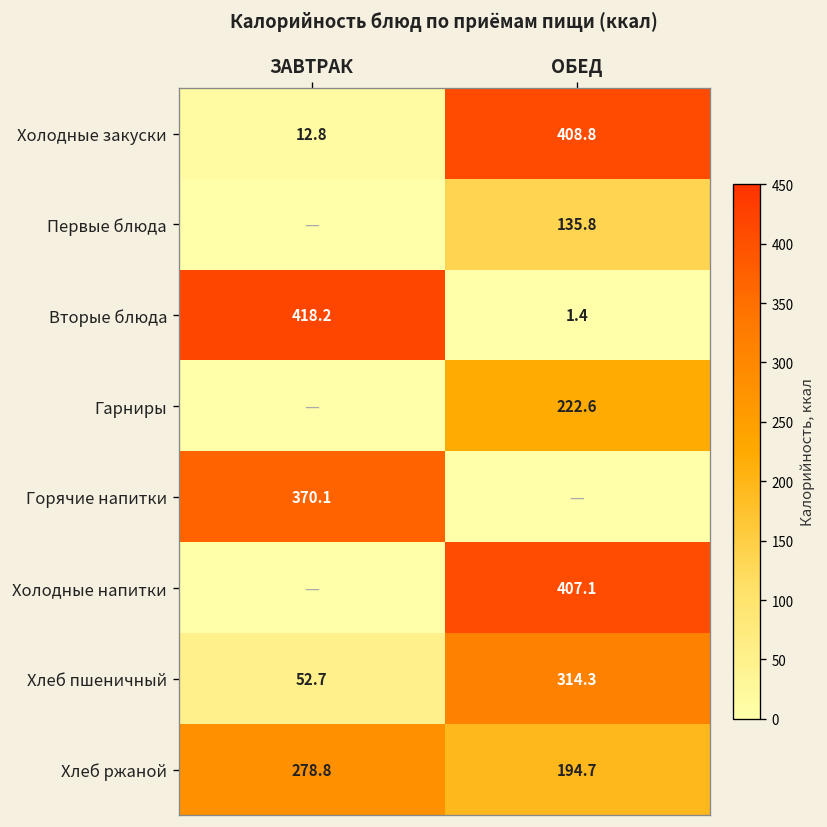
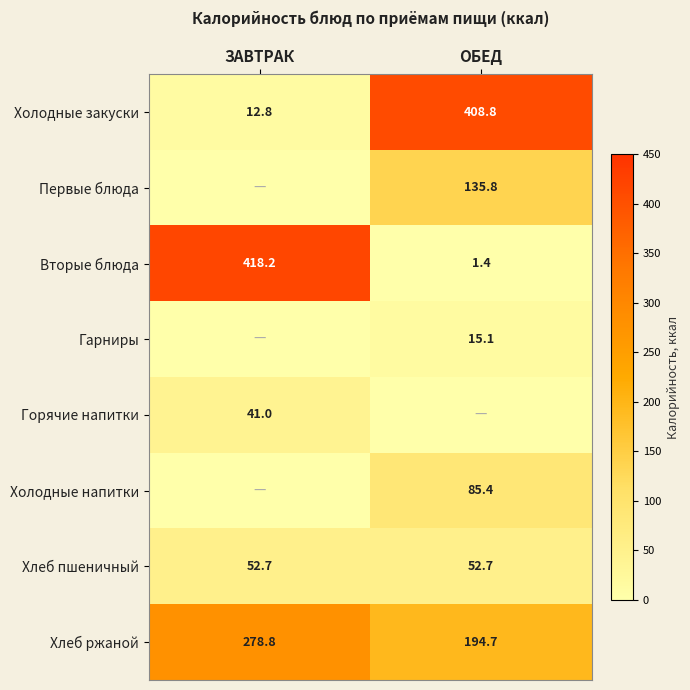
Гарниры, ОБЕД: 222.6 -> 15.1
Горячие напитки, ЗАВТРАК: 370.1 -> 41.0
Холодные напитки, ОБЕД: 407.1 -> 85.4
Хлеб пшеничный, ОБЕД: 314.3 -> 52.7
